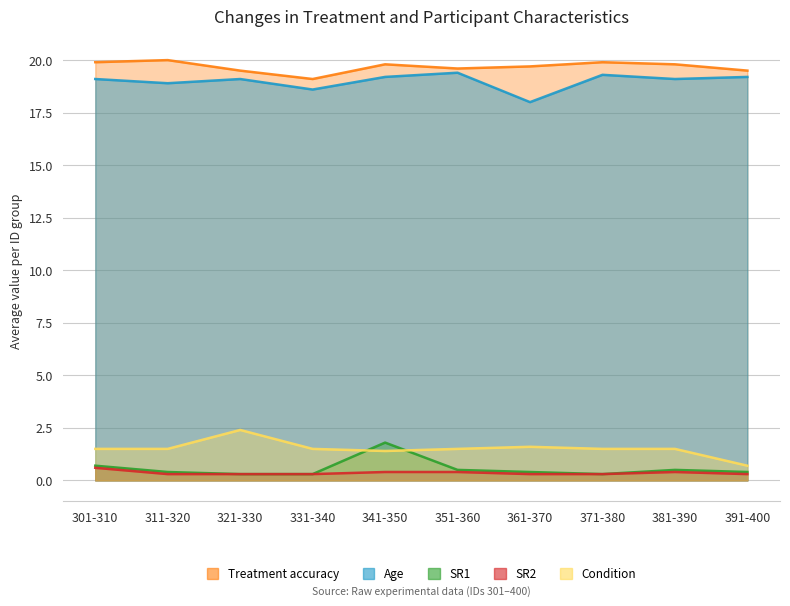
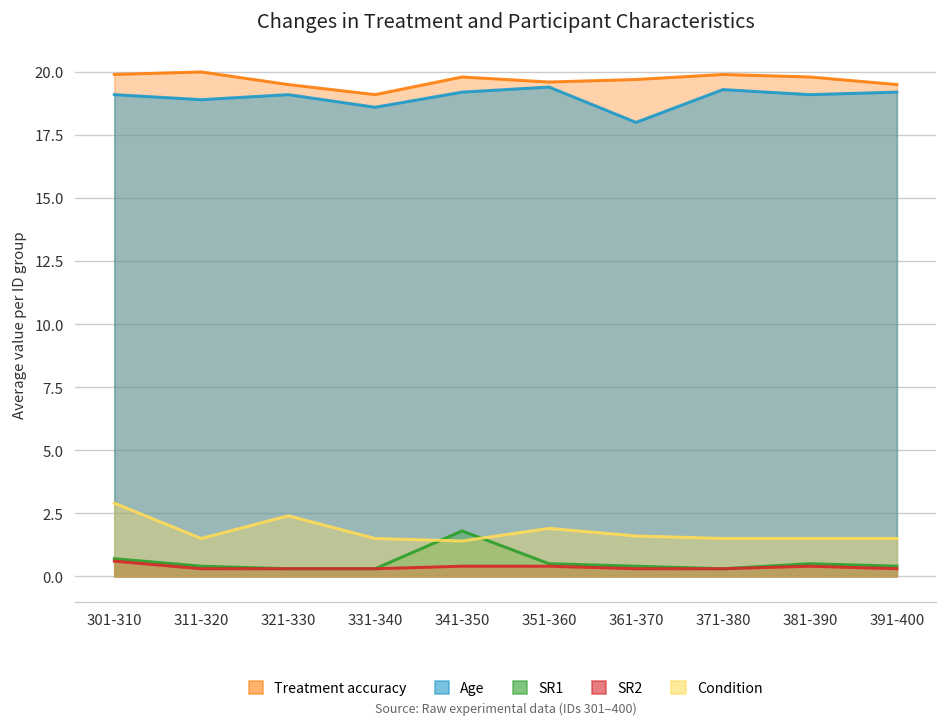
Condition, 301-310: 1.5 -> 2.9
Condition, 351-360: 1.5 -> 1.9
Condition, 391-400: 0.7 -> 1.5
